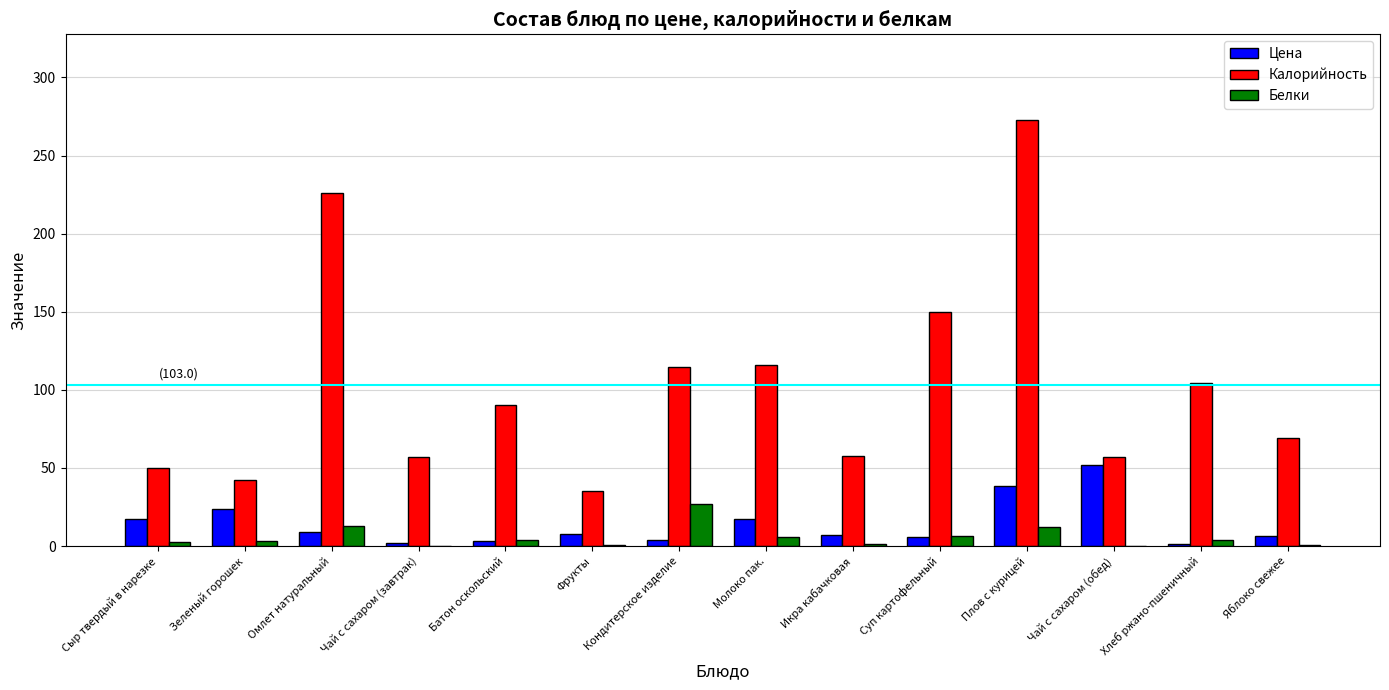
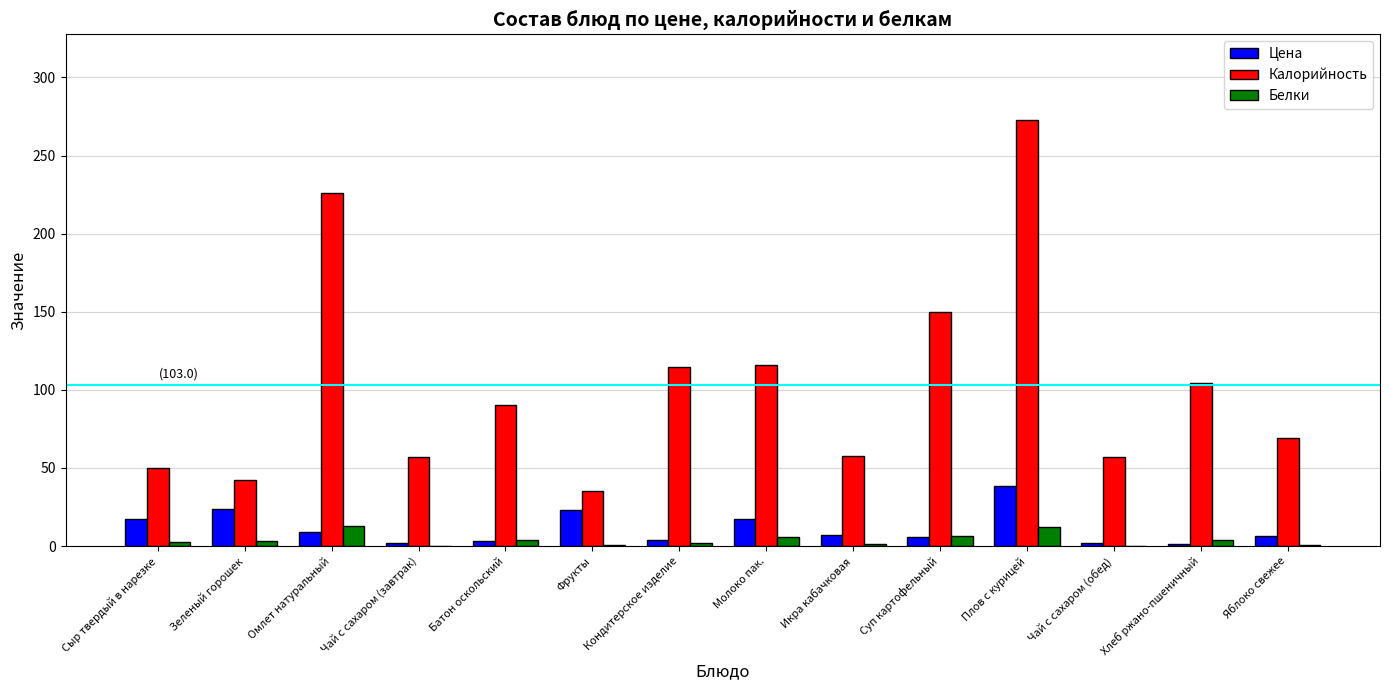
Цена, Фрукты: 8 -> 23
Белки, Кондитерское изделие: 27 -> 2
Цена, Чай с сахаром (обед): 52 -> 2
